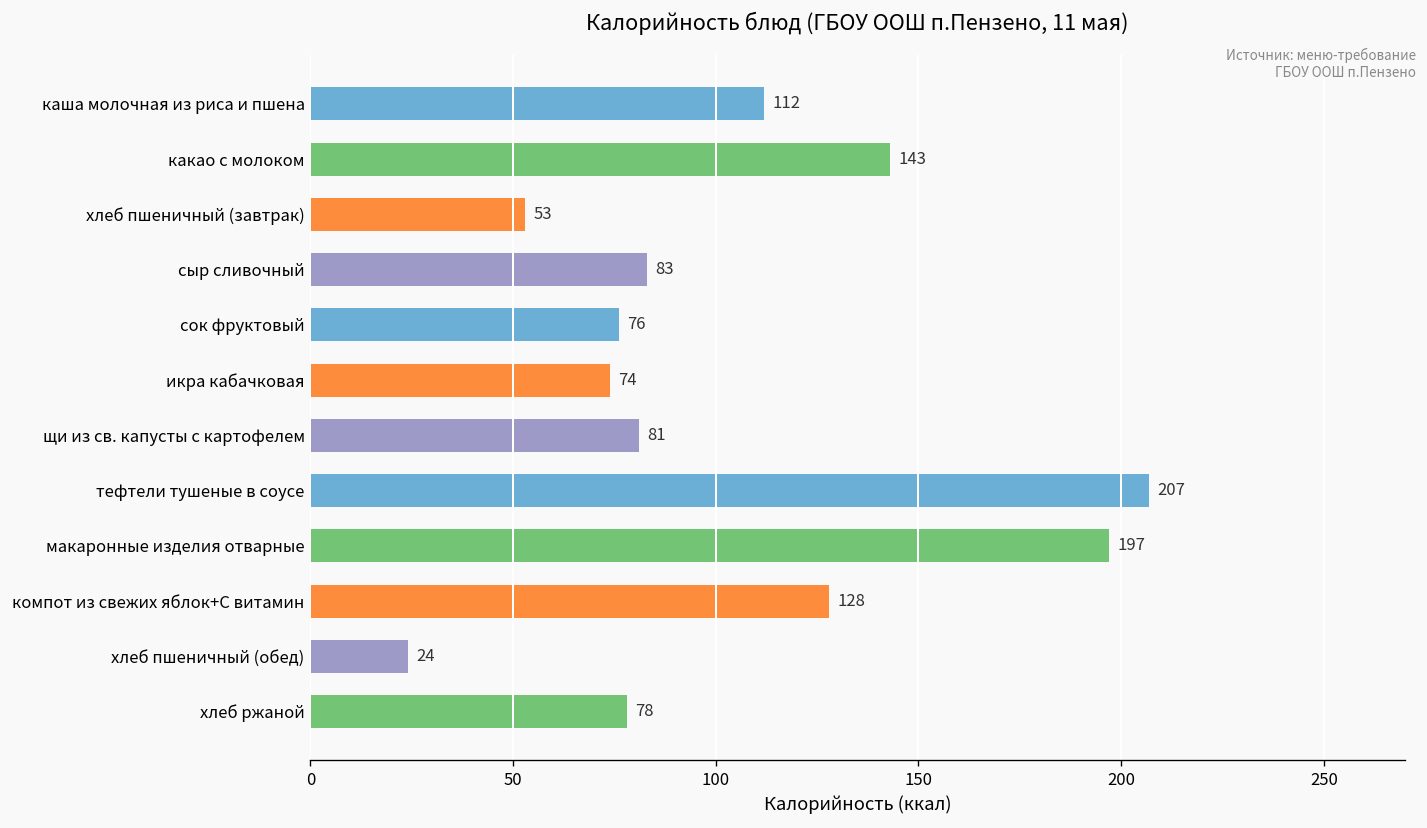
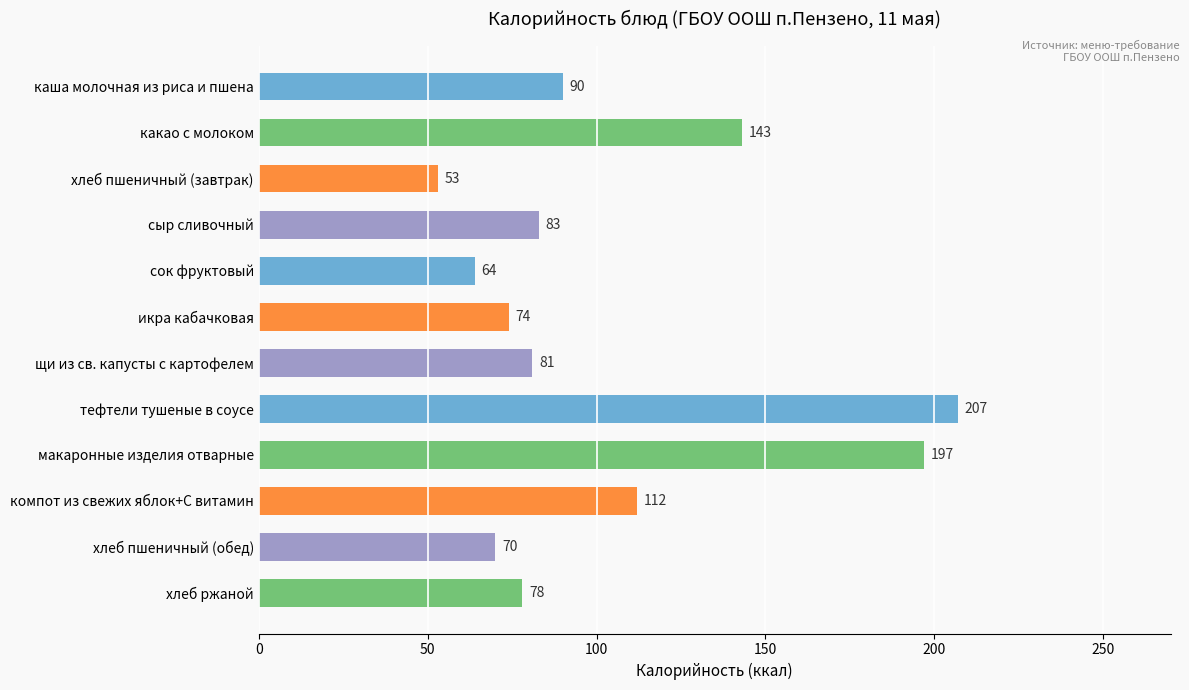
каша молочная из риса и пшена: 112 -> 90
сок фруктовый: 76 -> 64
компот из свежих яблок+С витамин: 128 -> 112
хлеб пшеничный (обед): 24 -> 70
